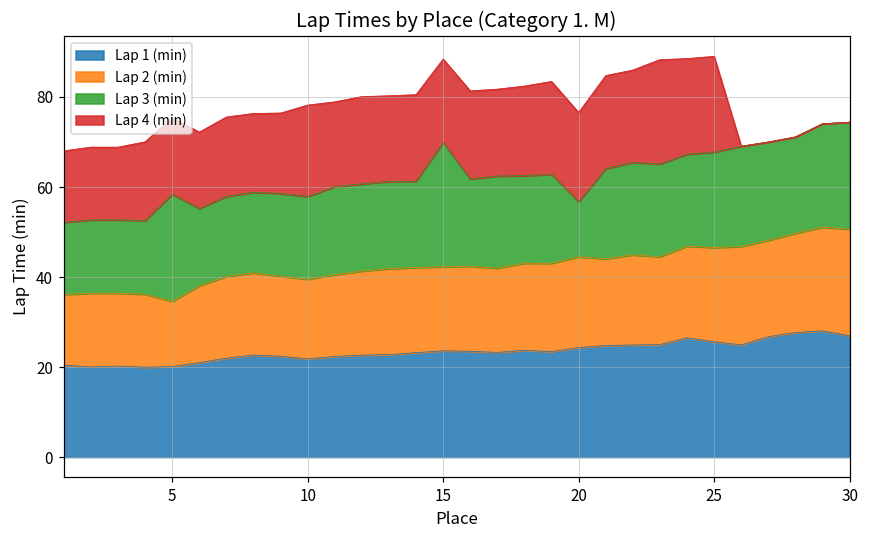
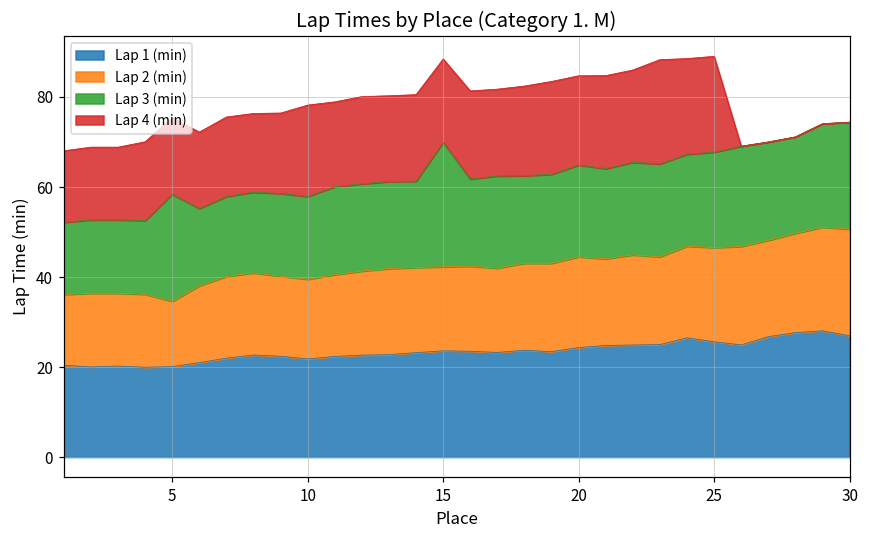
Lap 3 (min), 20: 12 -> 20
